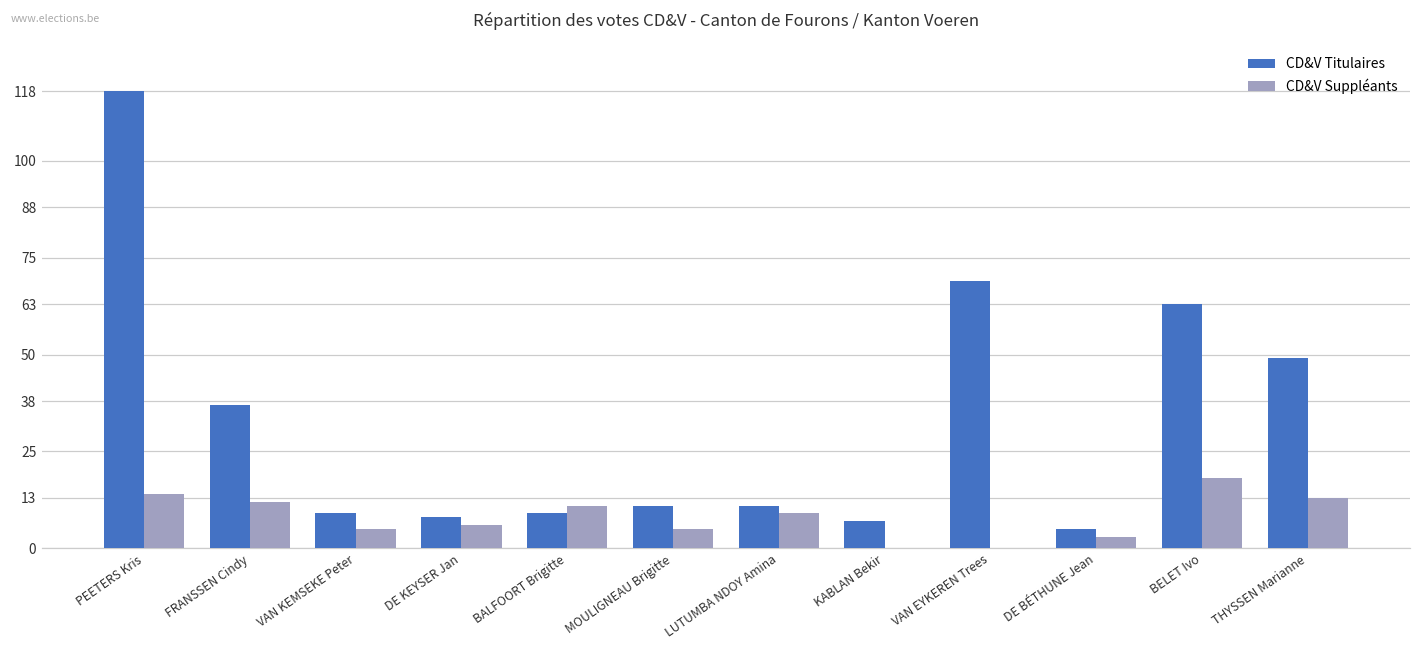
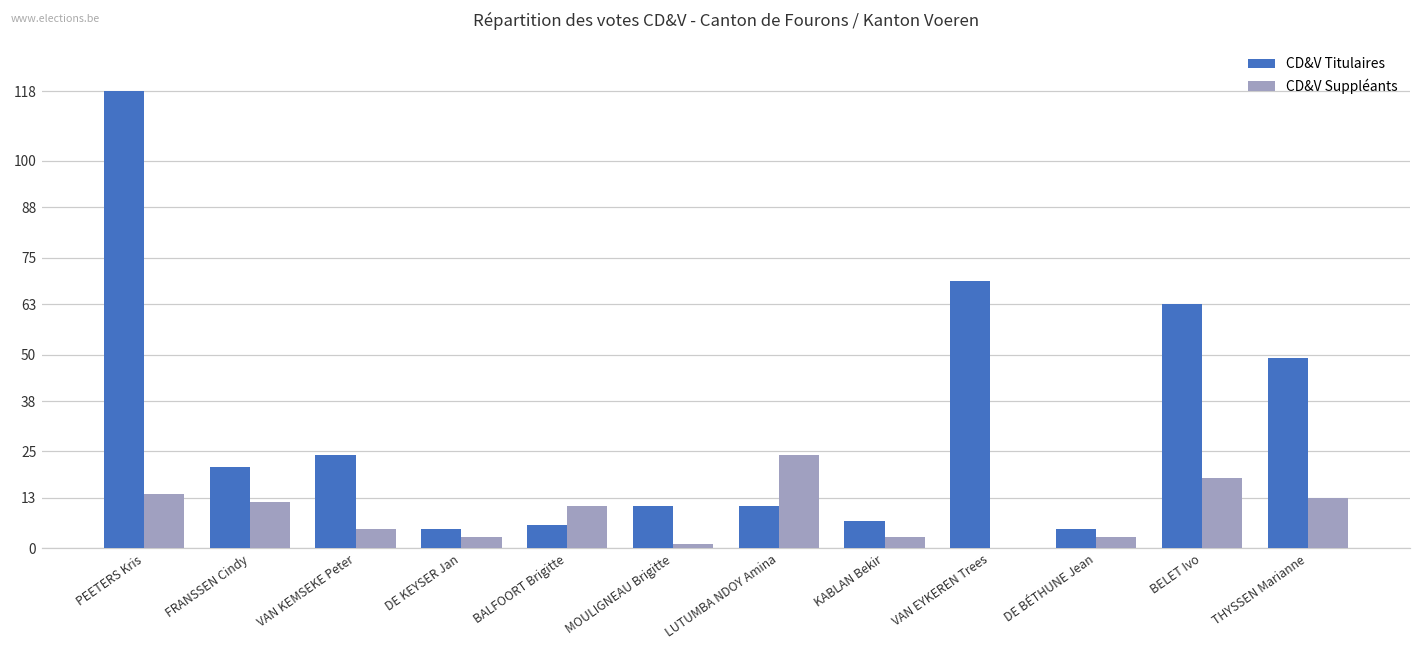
CD&V Titulaires, FRANSSEN Cindy: 37 -> 21
CD&V Titulaires, VAN KEMSEKE Peter: 9 -> 24
CD&V Titulaires, DE KEYSER Jan: 8 -> 5
CD&V Suppléants, DE KEYSER Jan: 6 -> 3
CD&V Titulaires, BALFOORT Brigitte: 9 -> 6
CD&V Suppléants, MOULIGNEAU Brigitte: 5 -> 1
CD&V Suppléants, LUTUMBA NDOY Amina: 9 -> 24
CD&V Suppléants, KABLAN Bekir: 0 -> 3
